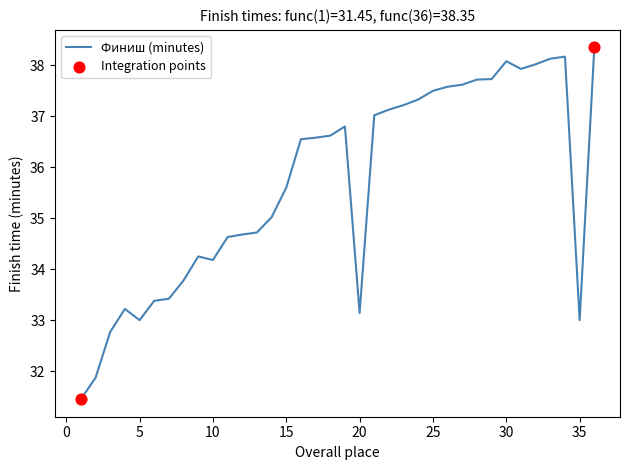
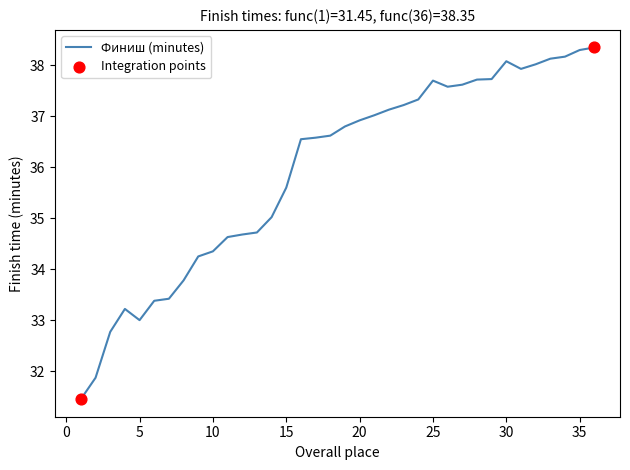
Финиш (minutes), 10: 34.2 -> 34.4
Финиш (minutes), 20: 33.1 -> 36.9
Финиш (minutes), 25: 37.5 -> 37.7
Финиш (minutes), 35: 33.0 -> 38.3
